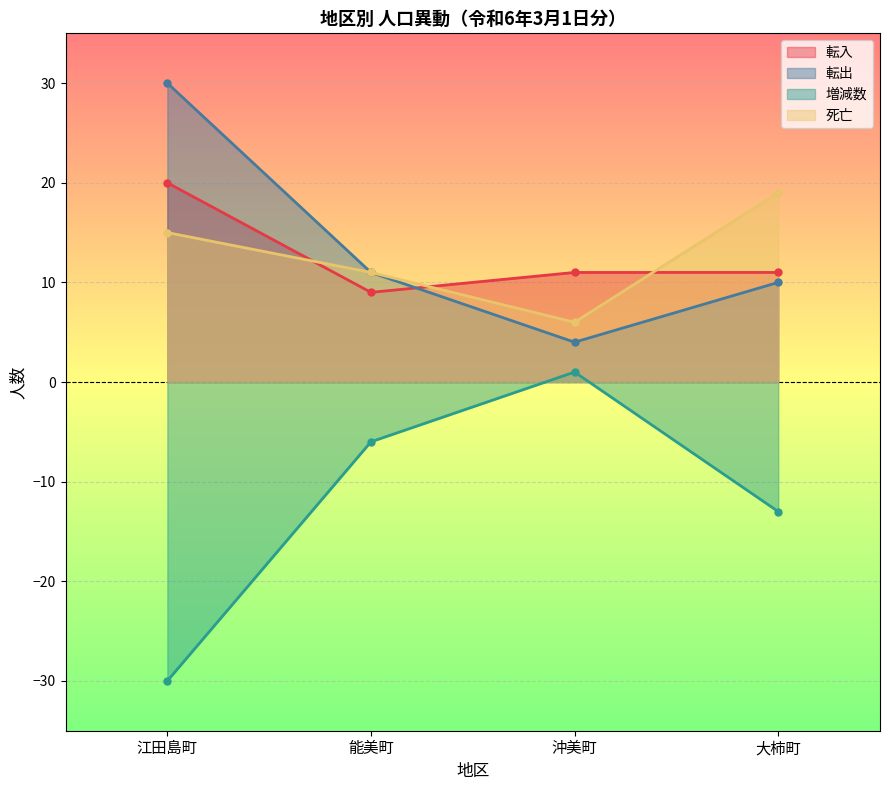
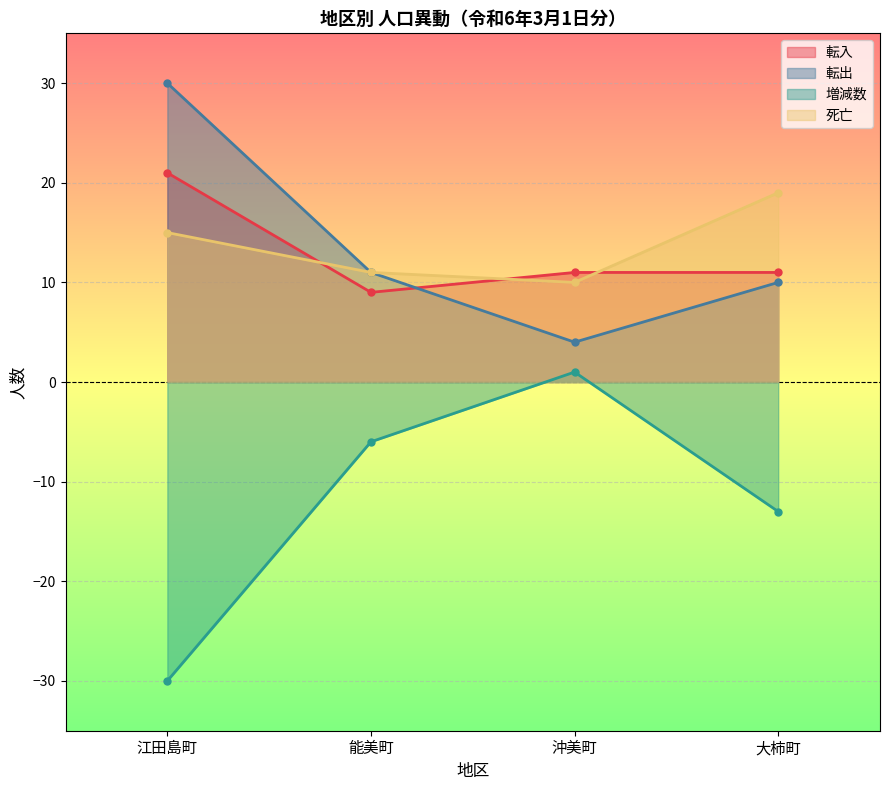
転入, 江田島町: 20 -> 21
死亡, 沖美町: 6 -> 10
